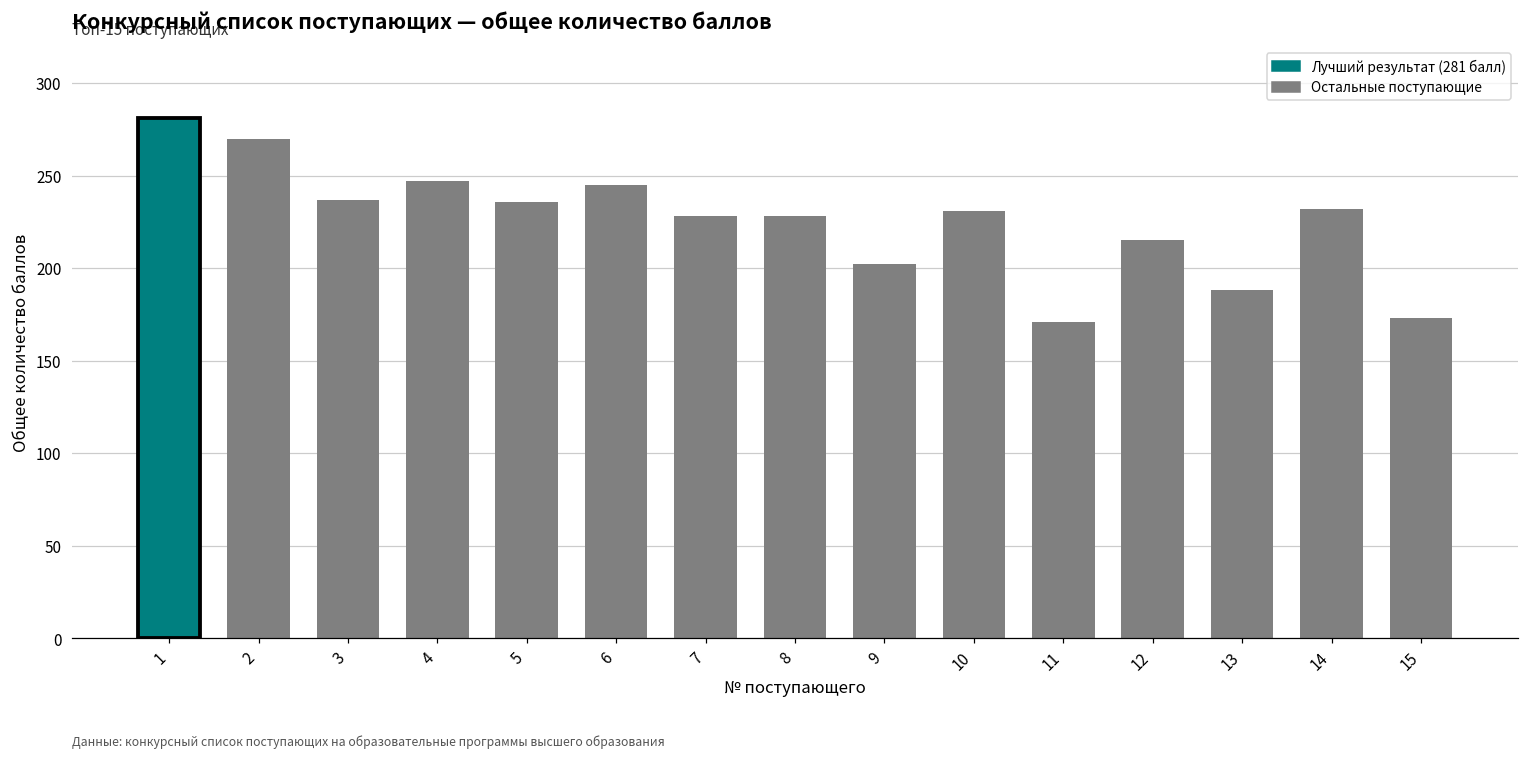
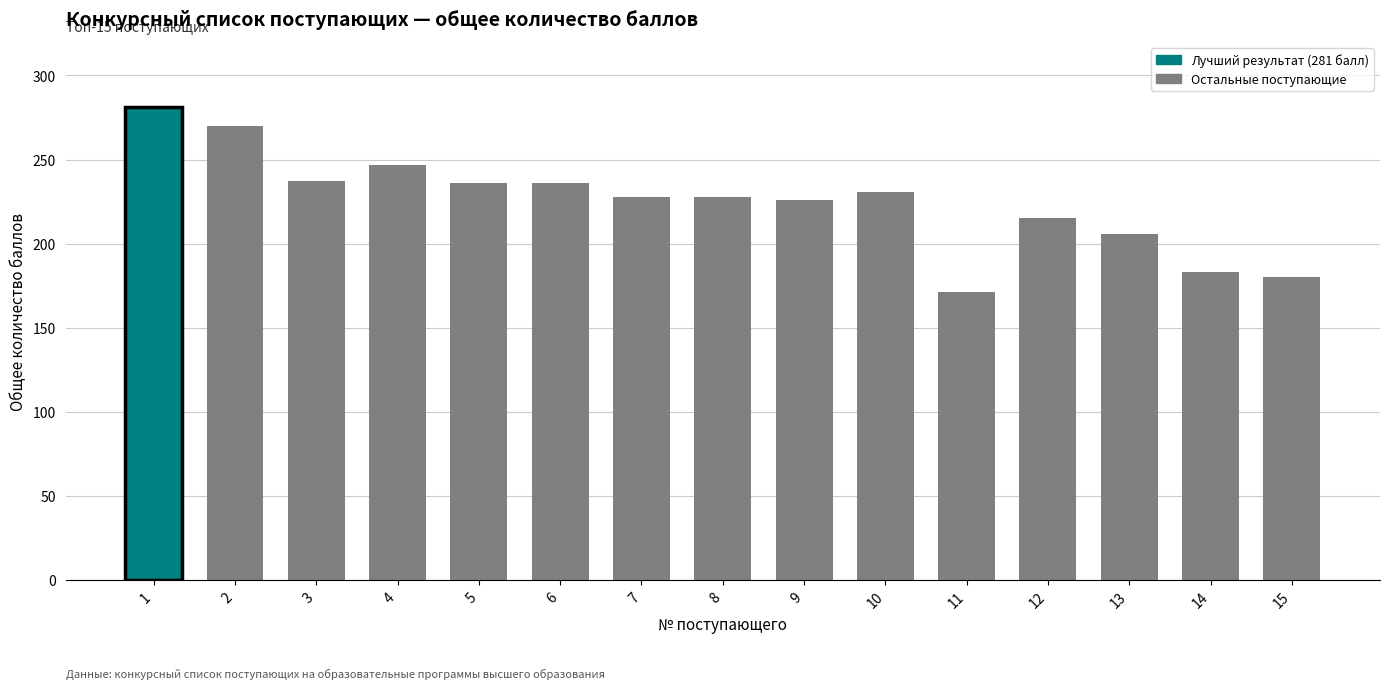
Остальные поступающие, 6: 245 -> 236
Остальные поступающие, 9: 202 -> 226
Остальные поступающие, 13: 188 -> 206
Остальные поступающие, 14: 232 -> 183
Остальные поступающие, 15: 173 -> 180
